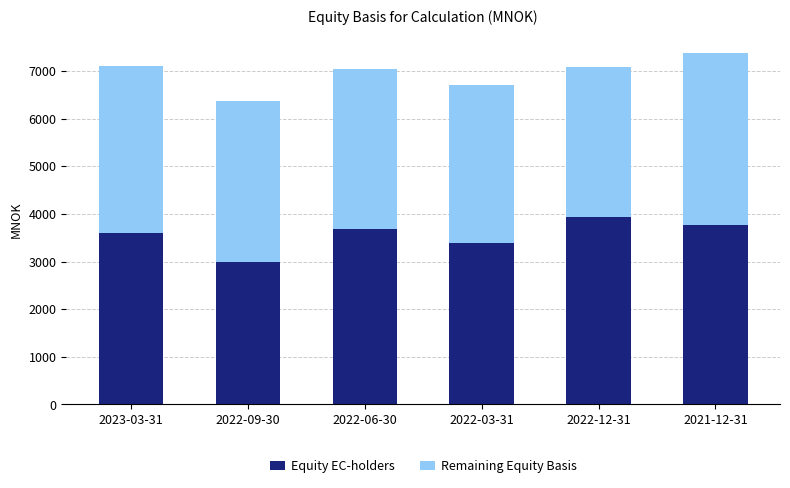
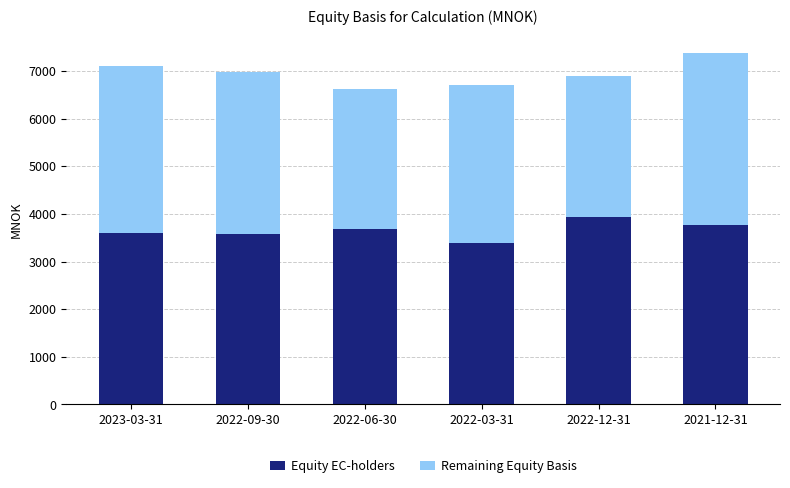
Equity EC-holders, 2022-09-30: 3000 -> 3600
Remaining Equity Basis, 2022-06-30: 3400 -> 3000
Remaining Equity Basis, 2022-12-31: 3200 -> 3000
